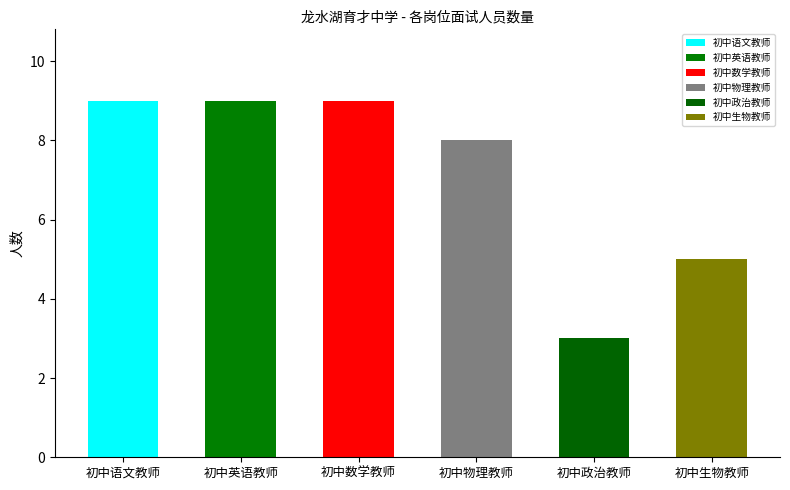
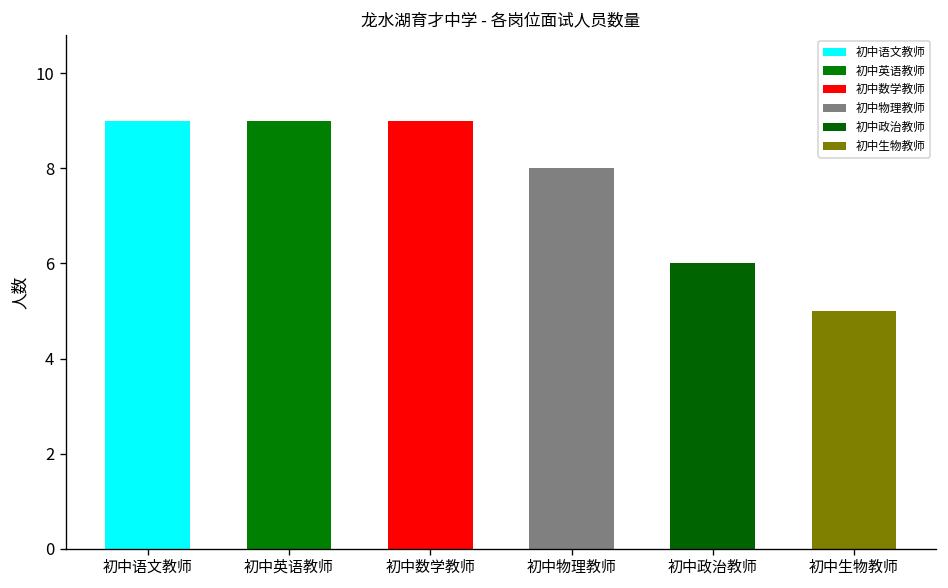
初中政治教师: 3 -> 6
